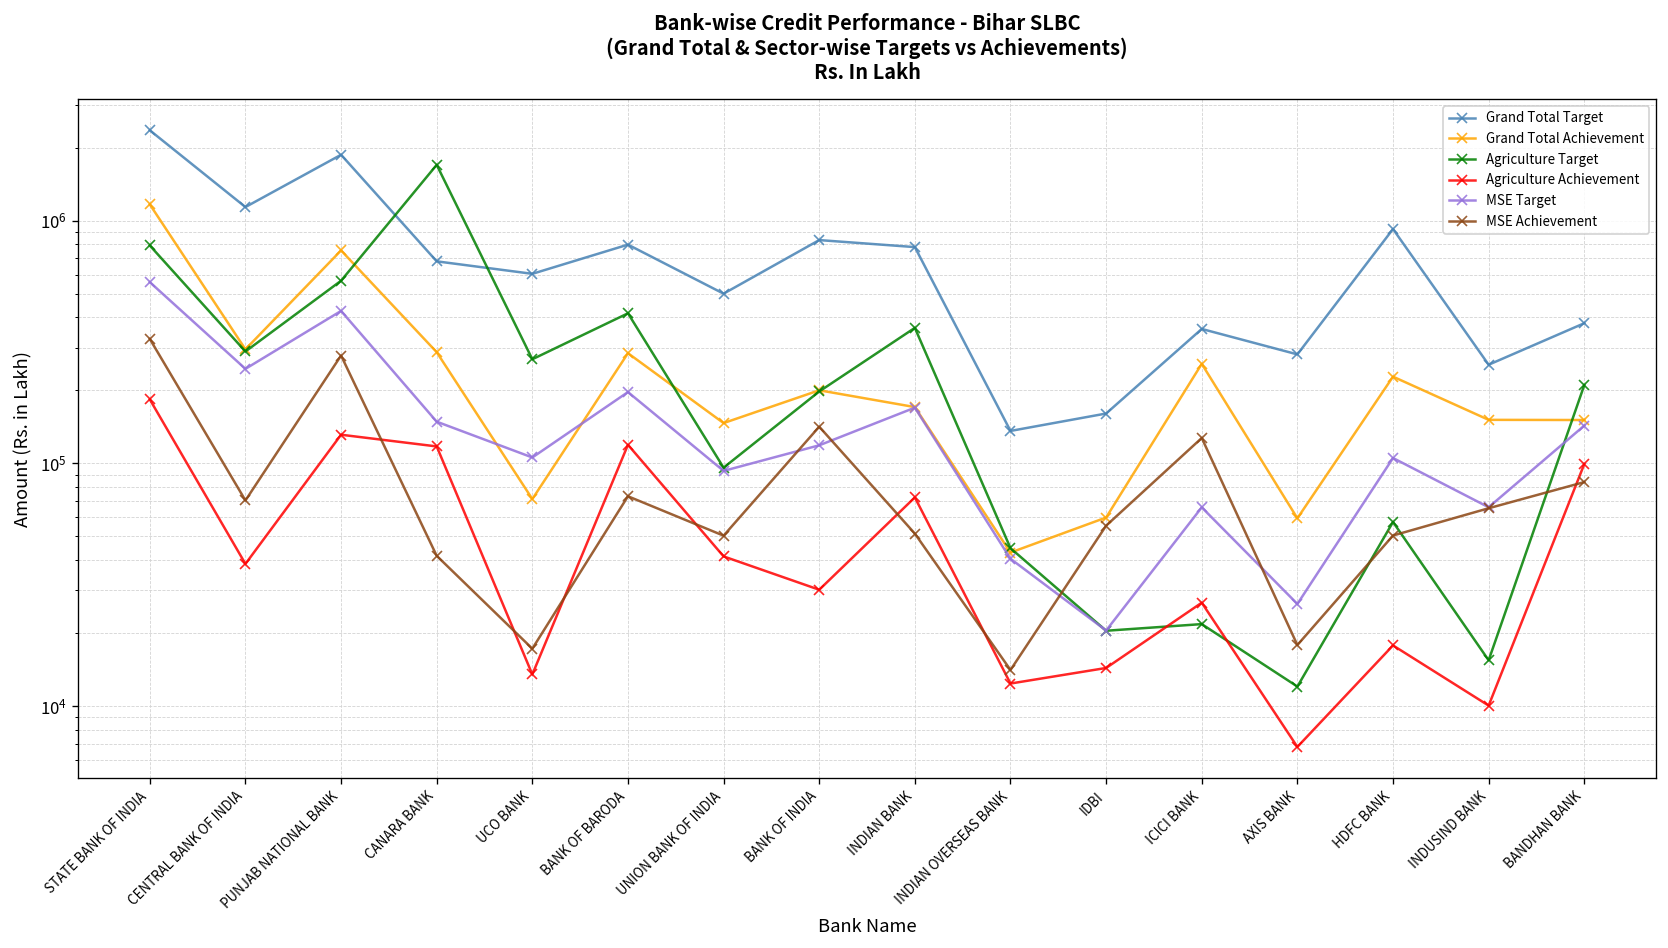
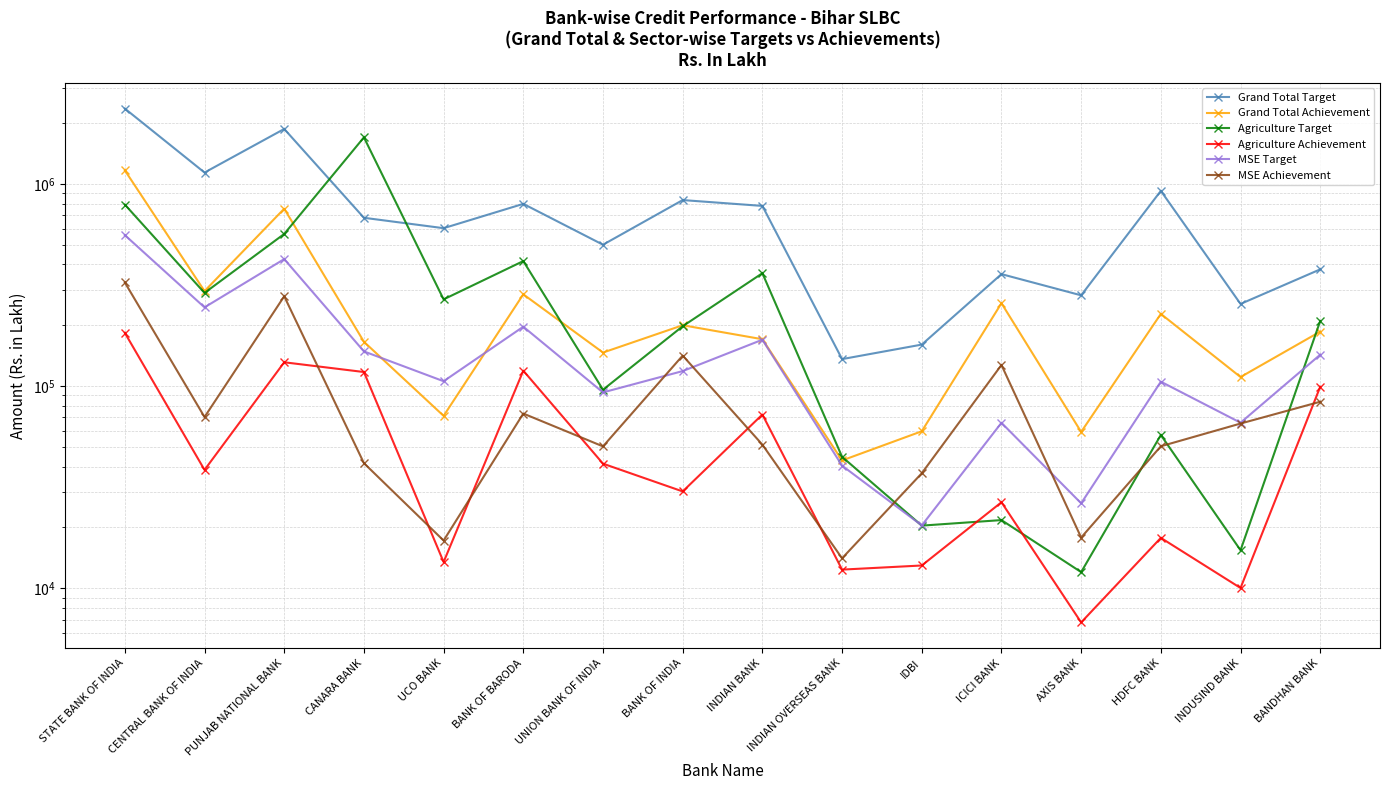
Grand Total Achievement, CANARA BANK: 290000 -> 170000
Agriculture Achievement, IDBI: 14000 -> 13000
MSE Achievement, IDBI: 55000 -> 37000
Grand Total Achievement, INDUSIND BANK: 150000 -> 110000
Grand Total Achievement, BANDHAN BANK: 150000 -> 190000
